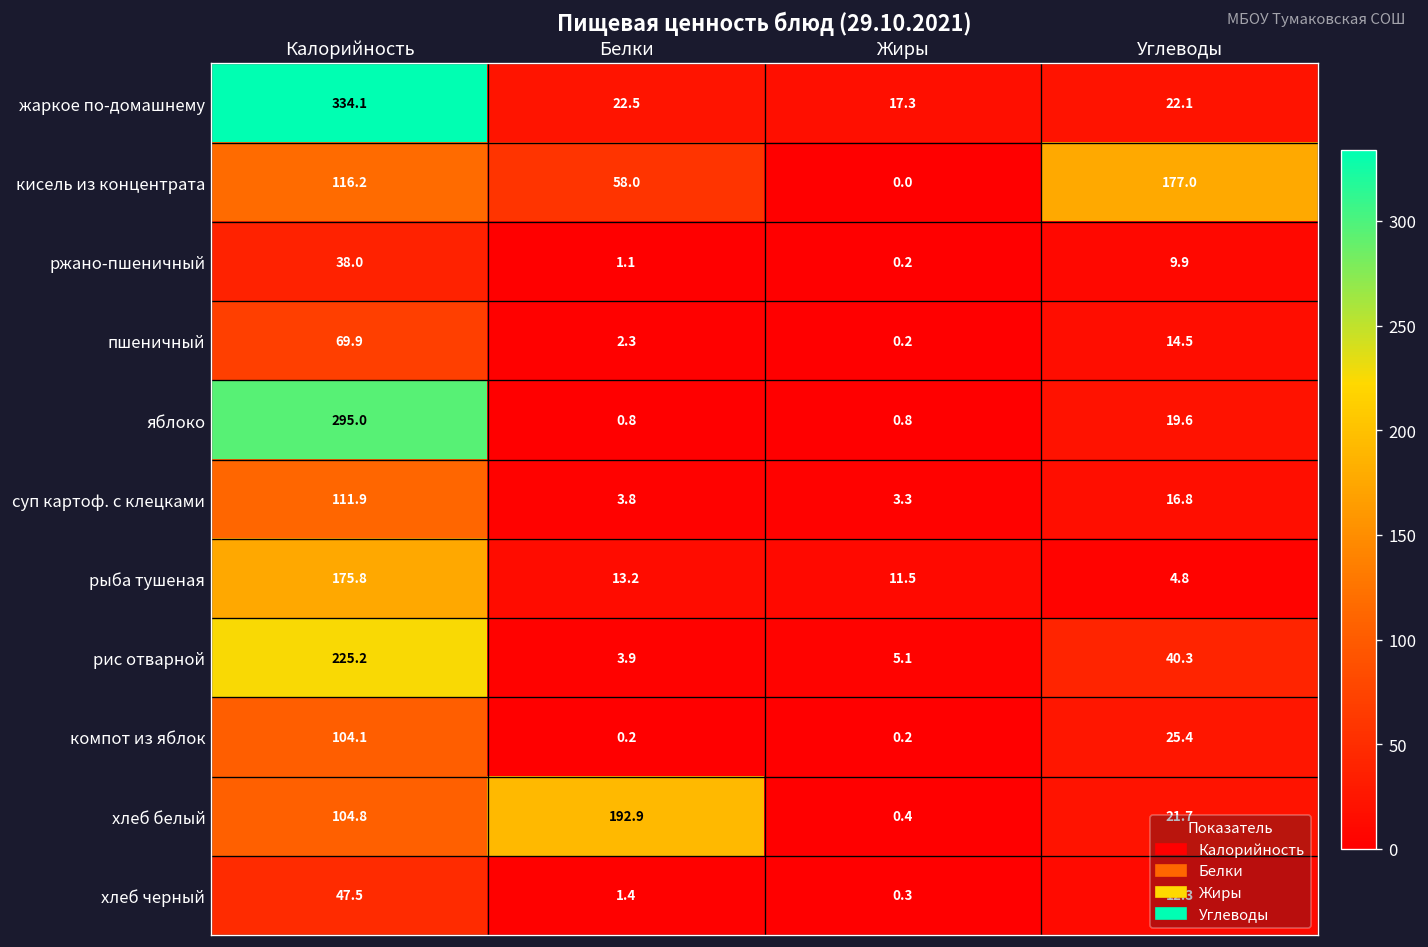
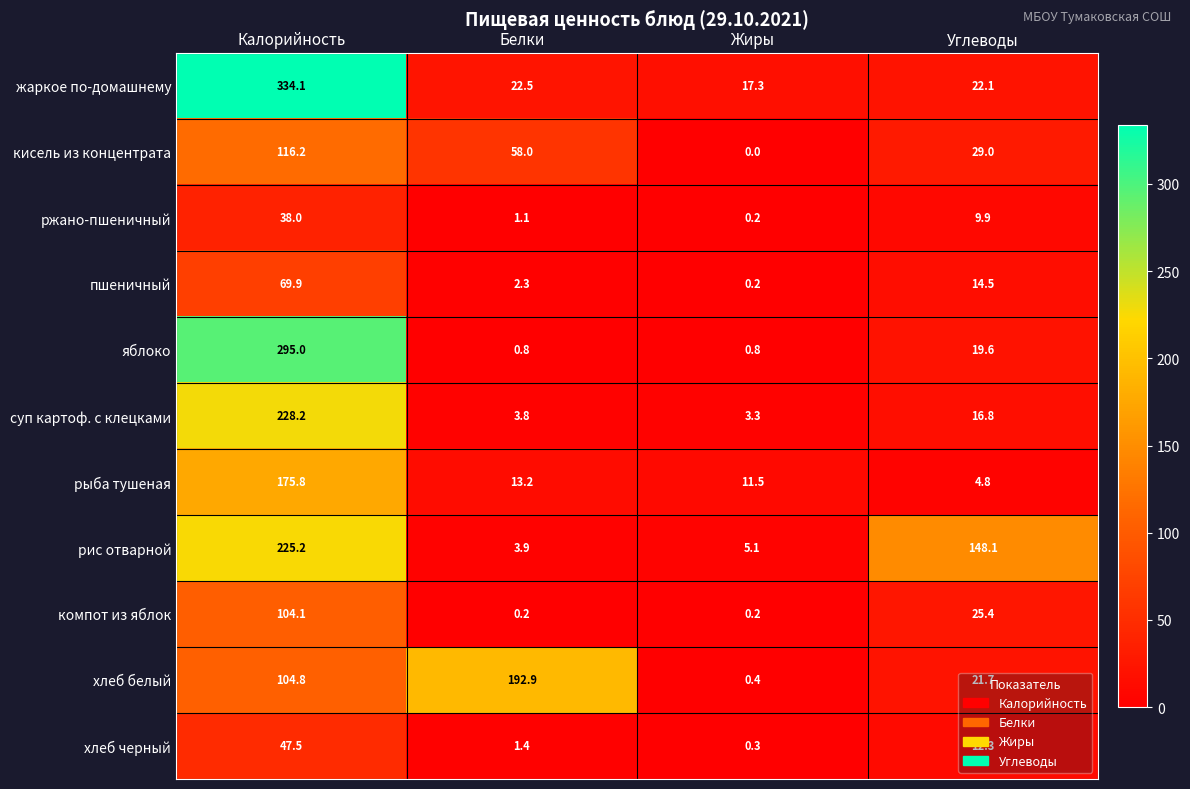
кисель из концентрата, Углеводы: 177.0 -> 29.0
суп картоф. с клецками, Калорийность: 111.9 -> 228.2
рис отварной, Углеводы: 40.3 -> 148.1
